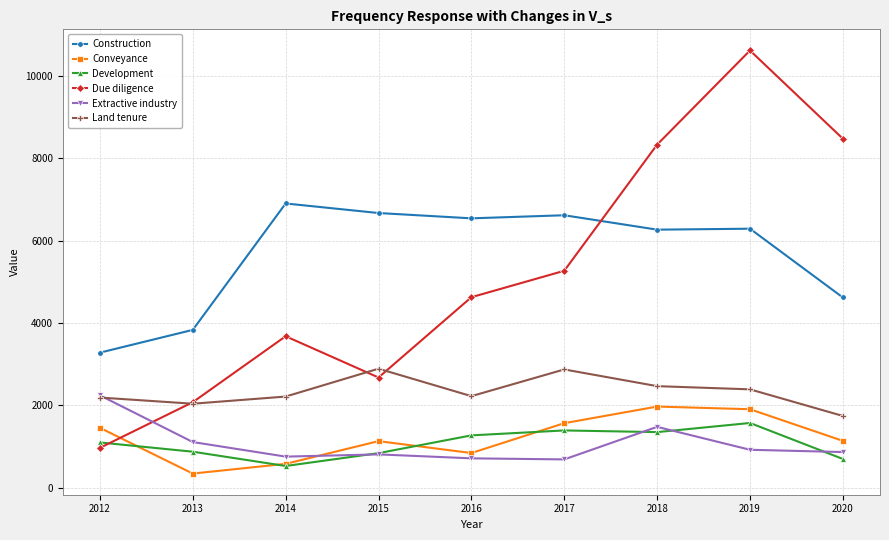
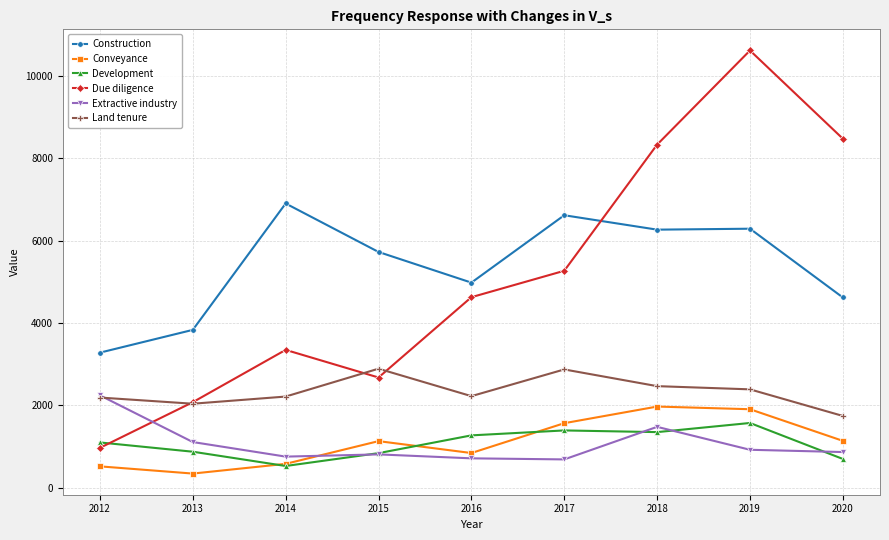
Conveyance, 2012: 1500 -> 500
Due diligence, 2014: 3700 -> 3300
Construction, 2015: 6700 -> 5700
Construction, 2016: 6500 -> 5000
